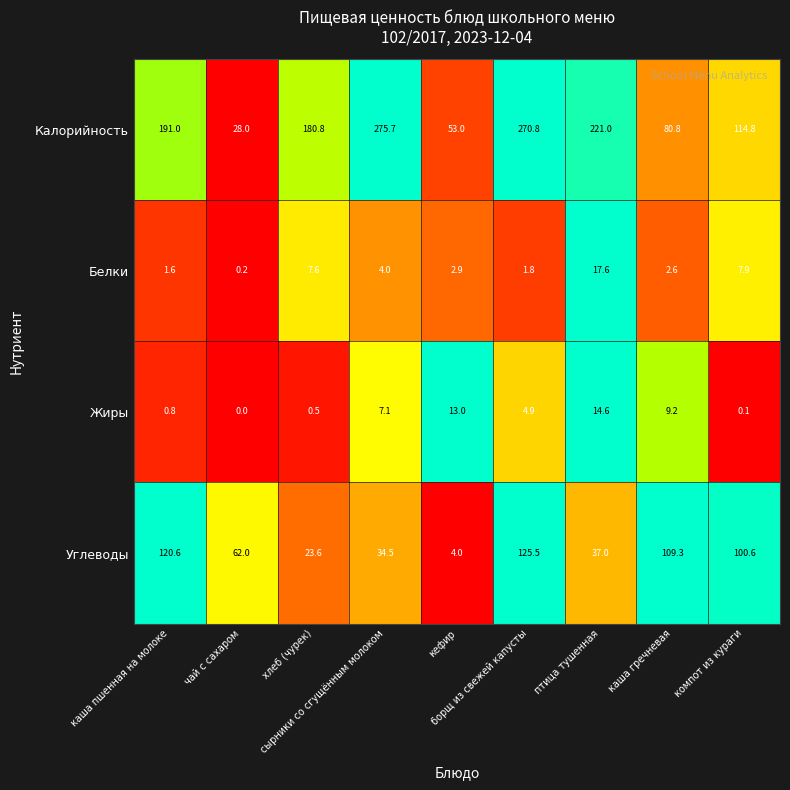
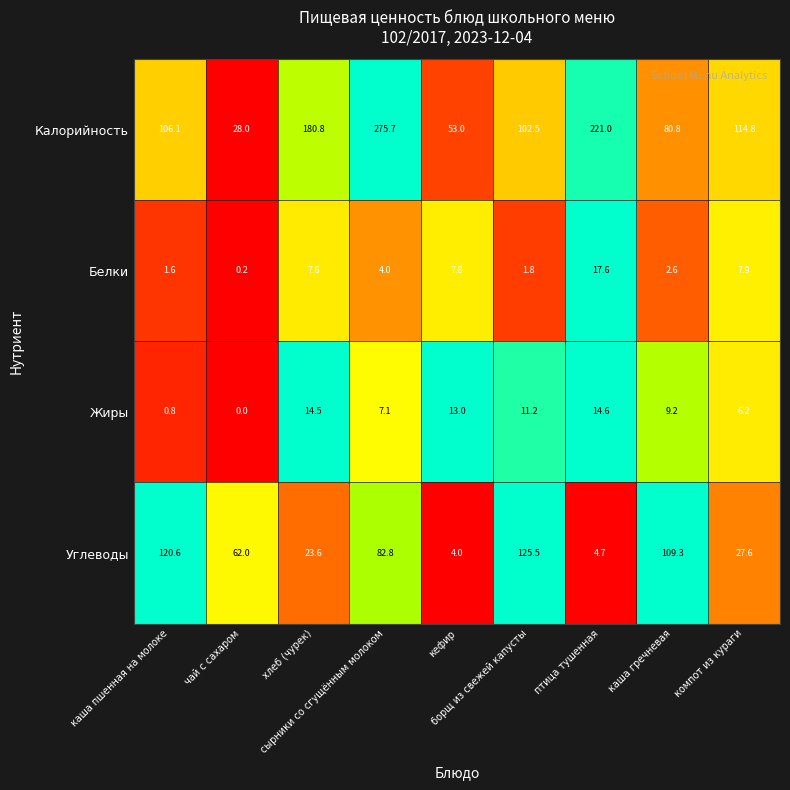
Калорийность, каша пшенная на молоке: 191.0 -> 106.1
Калорийность, борщ из свежей капусты: 270.8 -> 102.5
Белки, кефир: 2.9 -> 7.8
Жиры, хлеб (чурек): 0.5 -> 14.5
Жиры, борщ из свежей капусты: 4.9 -> 11.2
Жиры, компот из кураги: 0.1 -> 6.2
Углеводы, сырники со сгущённым молоком: 34.5 -> 82.8
Углеводы, птица тушенная: 37.0 -> 4.7
Углеводы, компот из кураги: 100.6 -> 27.6
